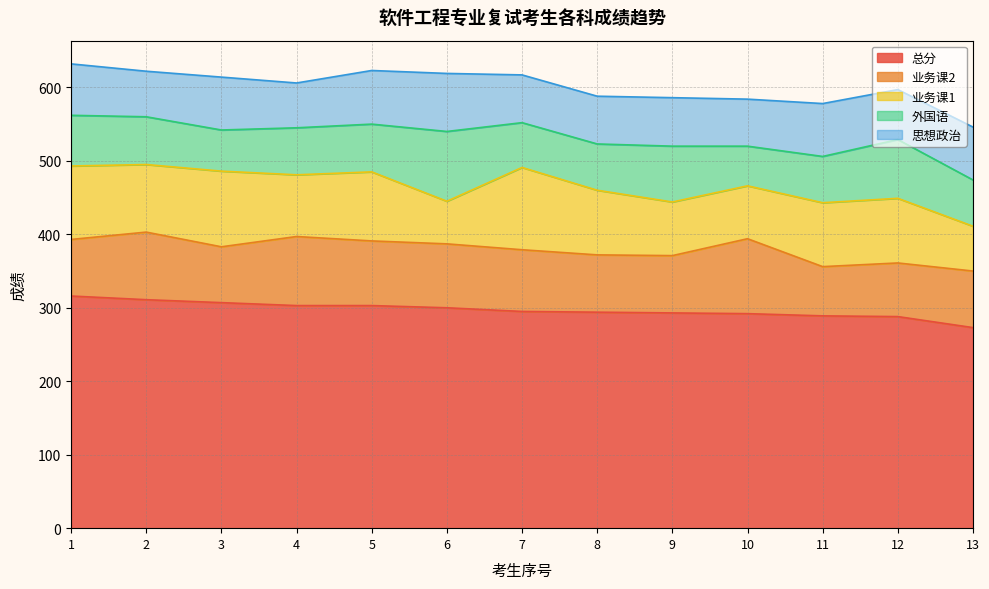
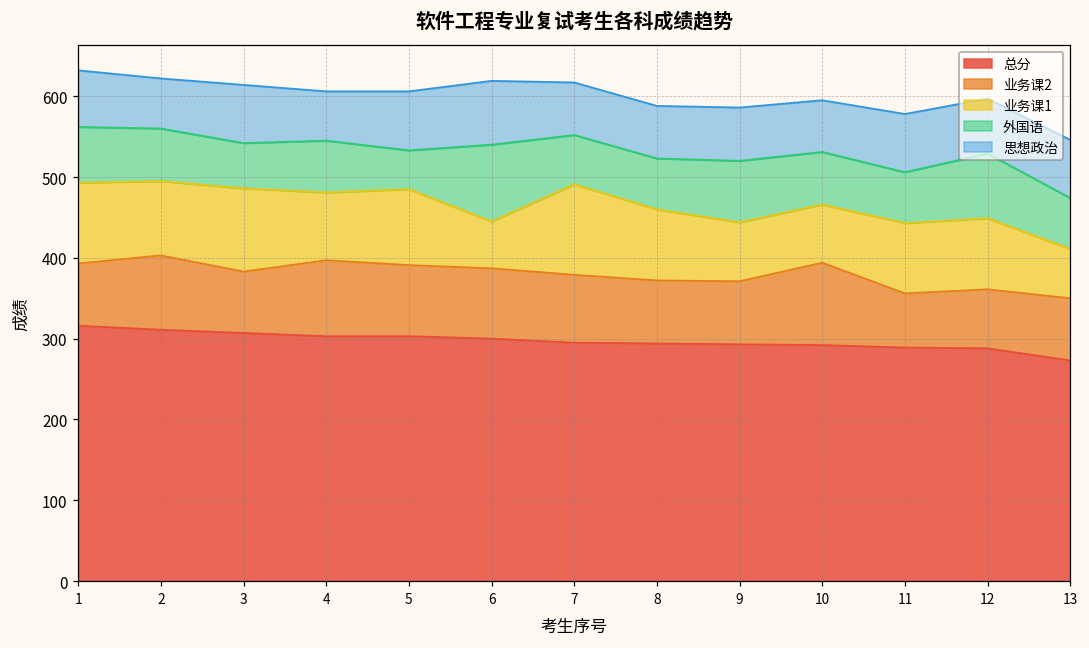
外国语, 5: 70 -> 50
外国语, 10: 50 -> 70
